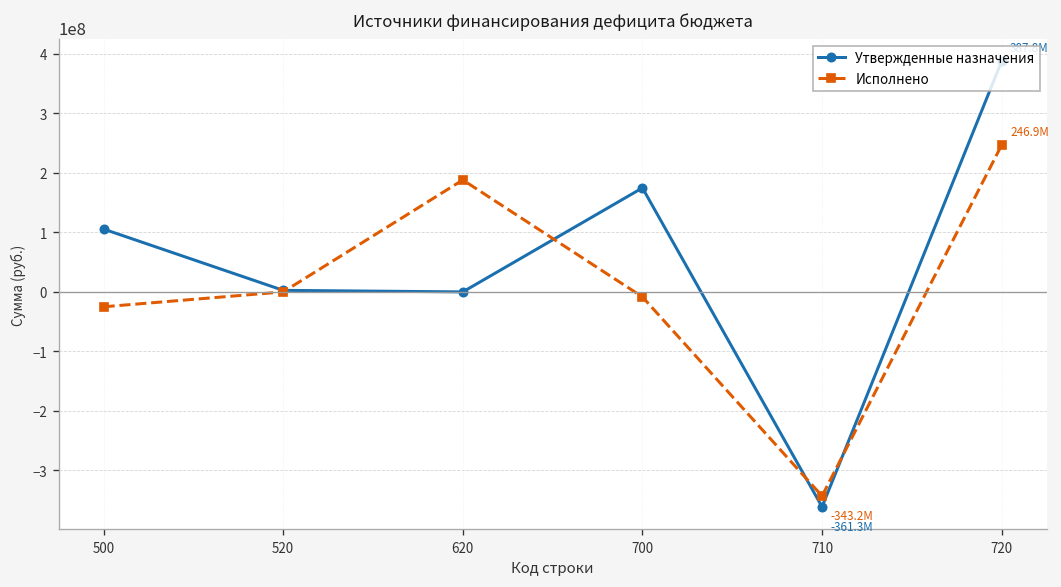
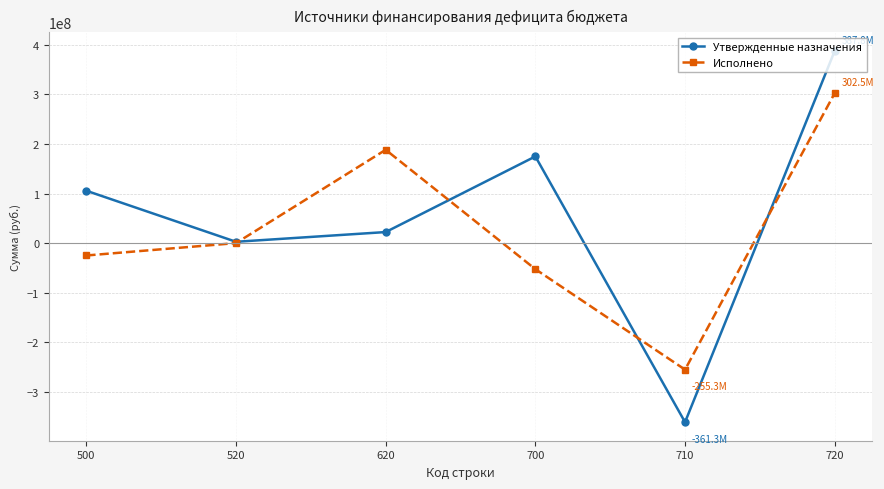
Утвержденные назначения, 620: 0 -> 20000000
Исполнено, 700: -10000000 -> -50000000
Исполнено, 710: -343.2M -> -255.3M
Исполнено, 720: 246.9M -> 302.5M
